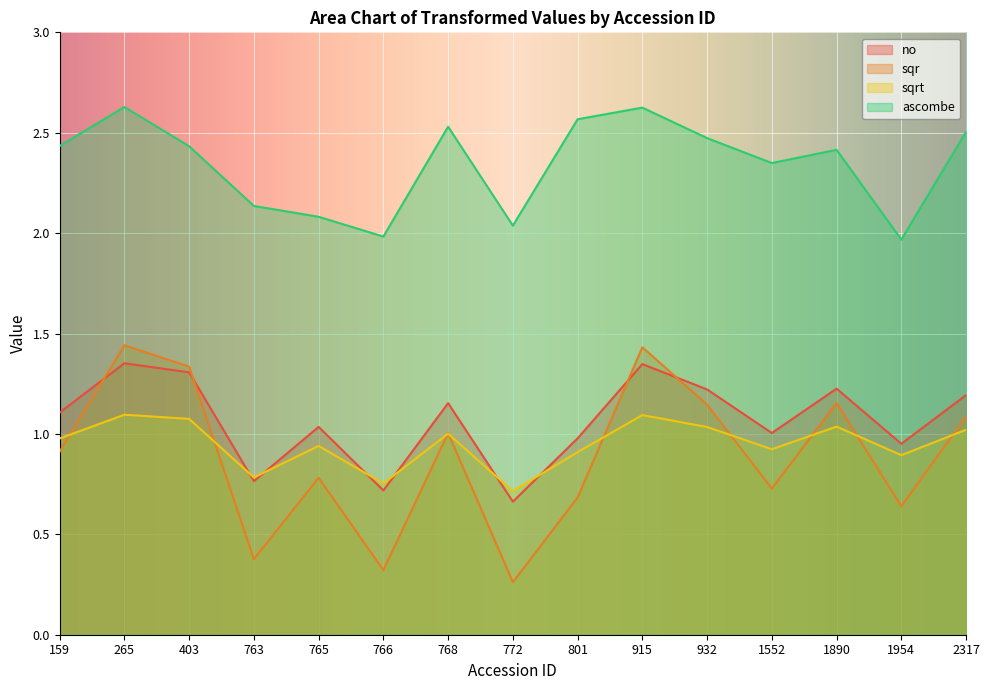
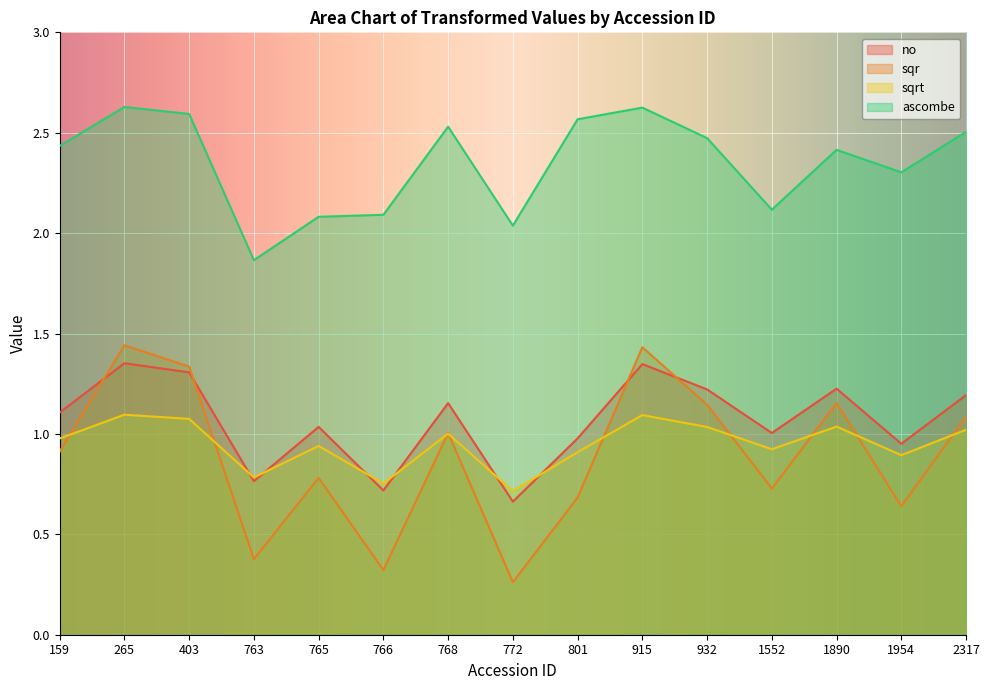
ascombe, 403: 2.43 -> 2.59
ascombe, 763: 2.14 -> 1.87
ascombe, 766: 1.98 -> 2.09
ascombe, 1552: 2.35 -> 2.12
ascombe, 1954: 1.97 -> 2.30
